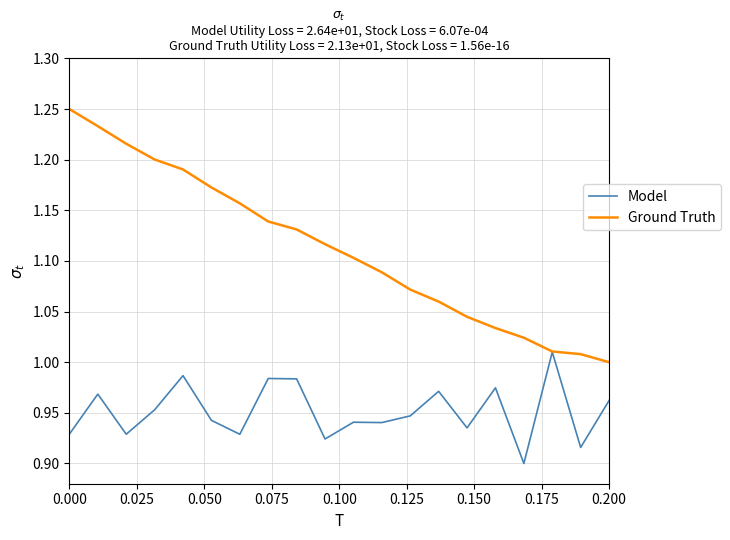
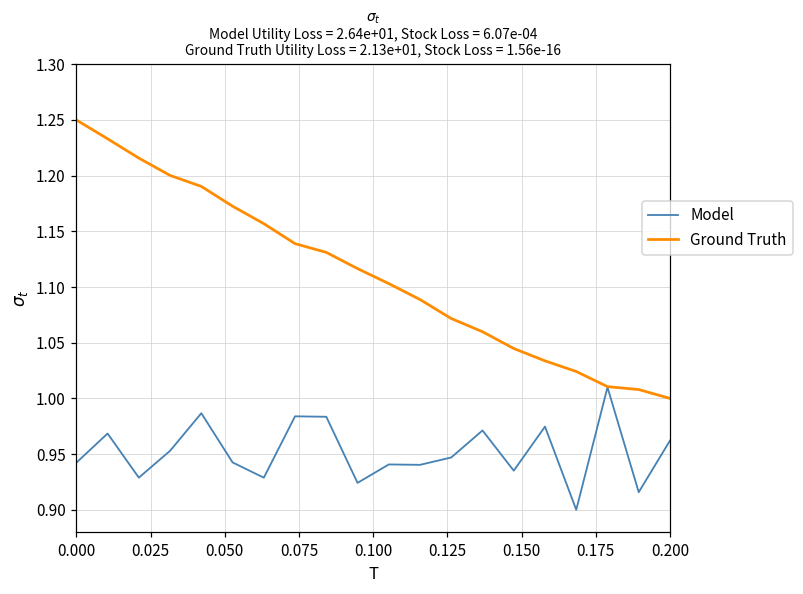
Model, 0.000: 0.929 -> 0.942
